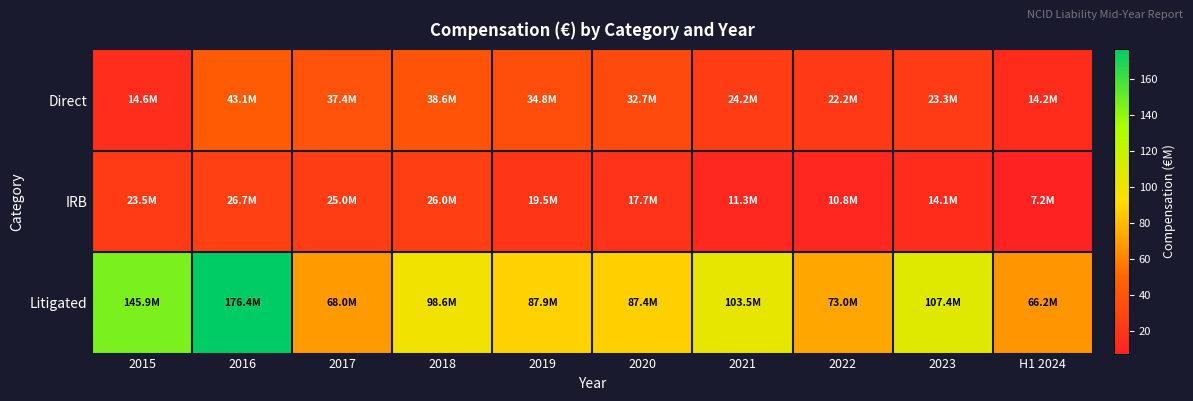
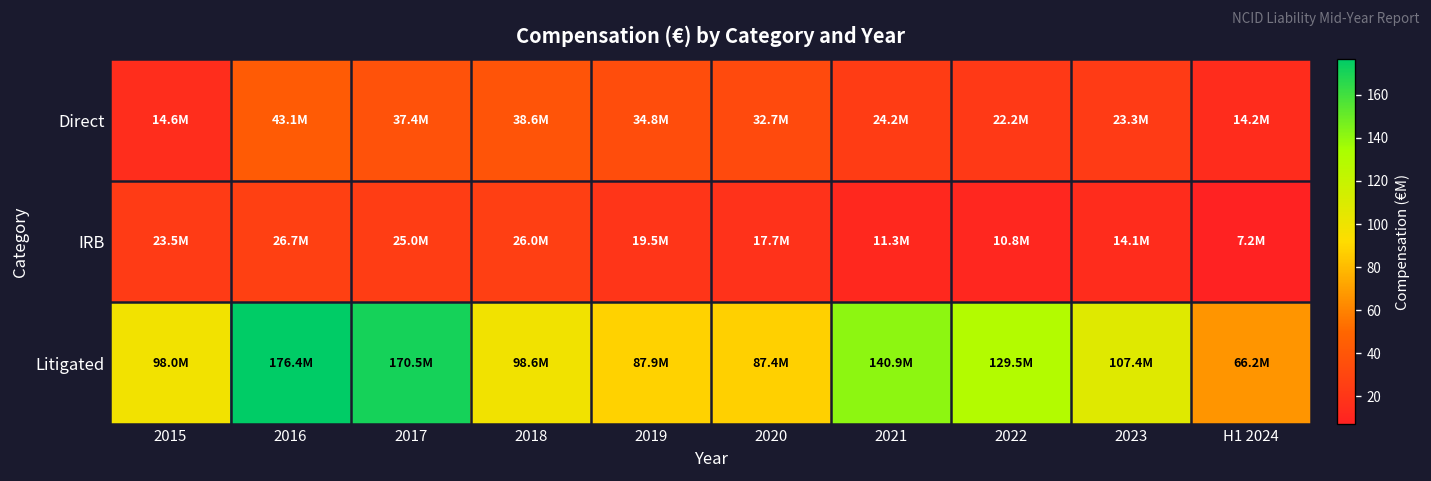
Litigated, 2015: 145.9M -> 98.0M
Litigated, 2017: 68.0M -> 170.5M
Litigated, 2021: 103.5M -> 140.9M
Litigated, 2022: 73.0M -> 129.5M
